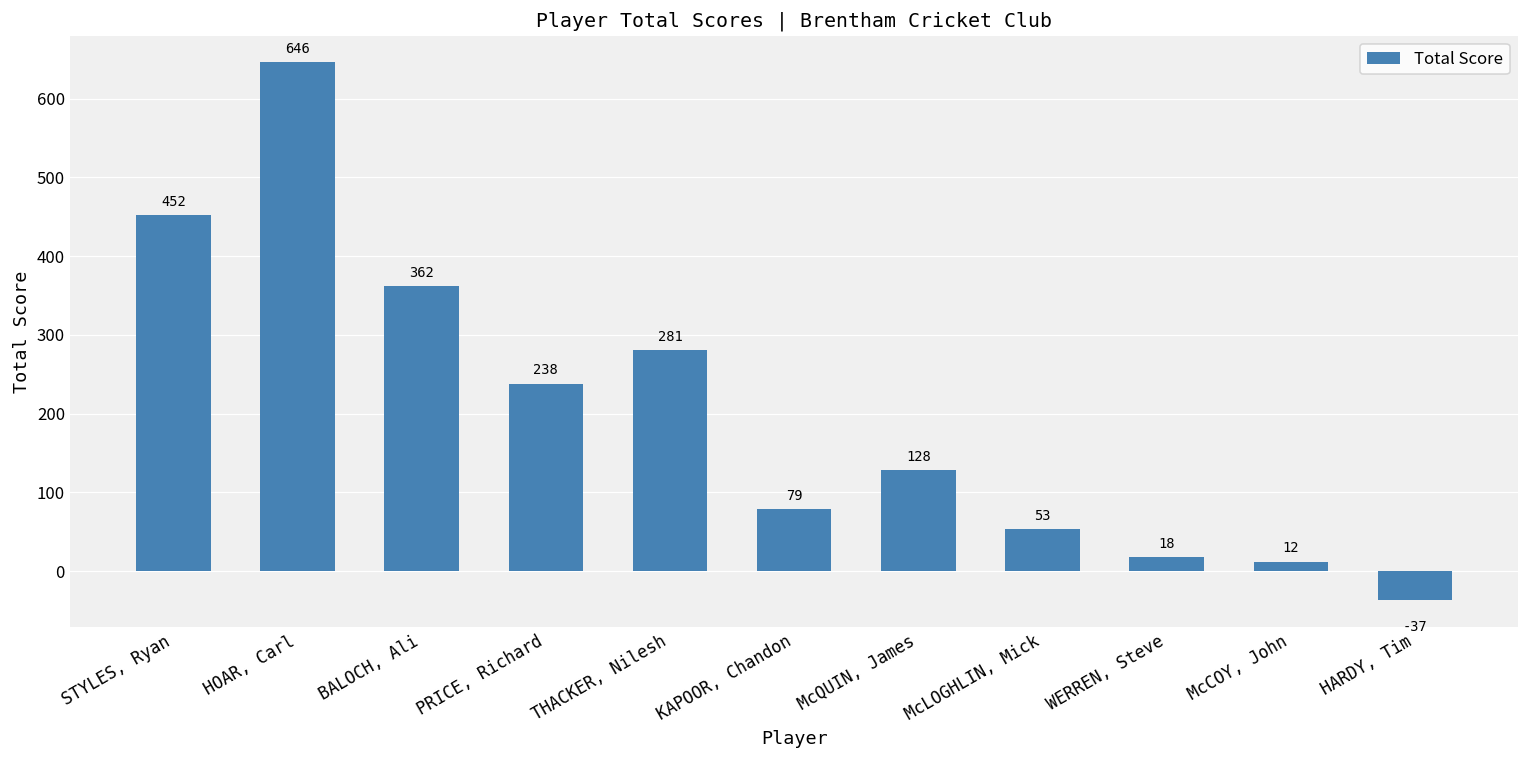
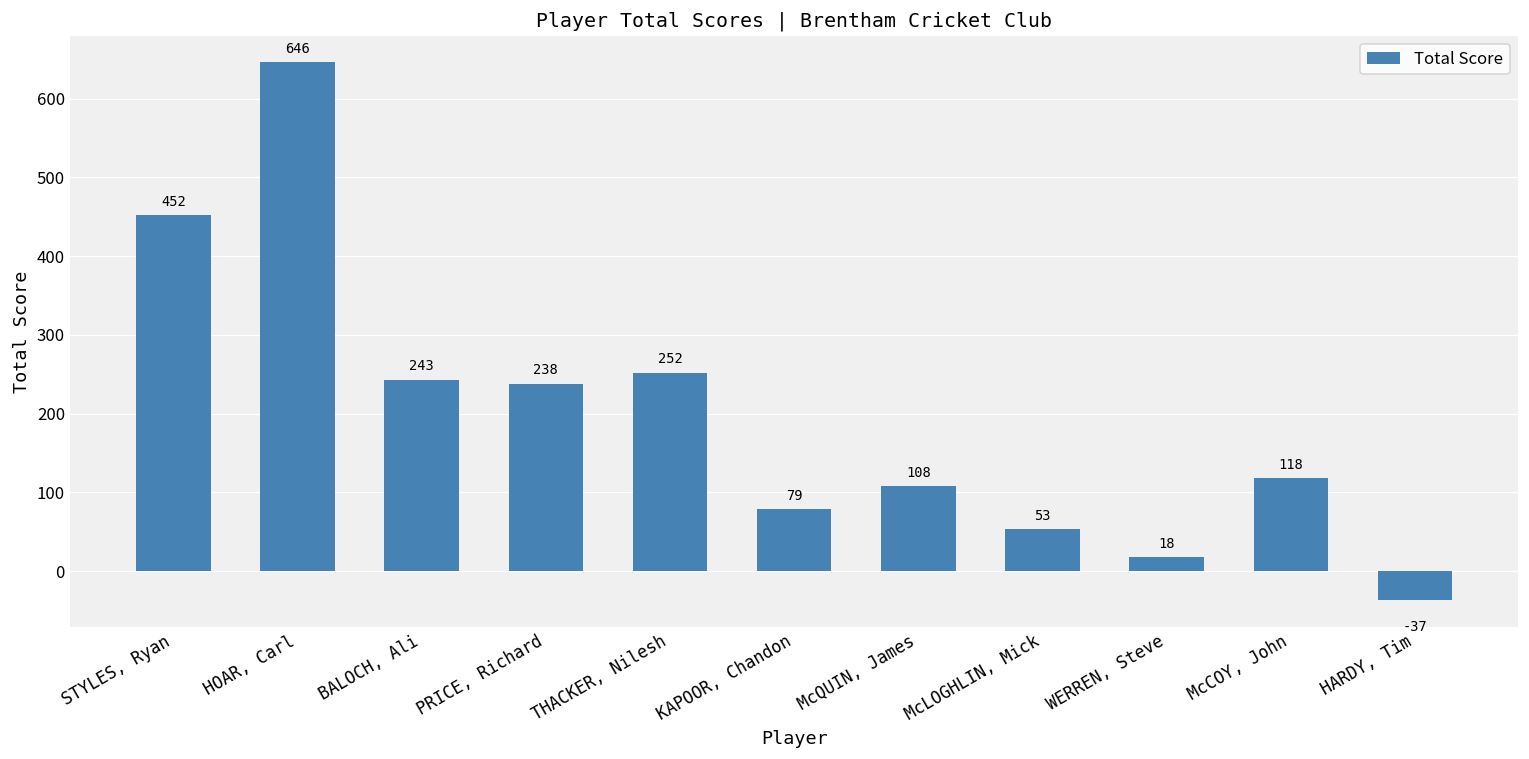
BALOCH, Ali: 362 -> 243
THACKER, Nilesh: 281 -> 252
McQUIN, James: 128 -> 108
McCOY, John: 12 -> 118
